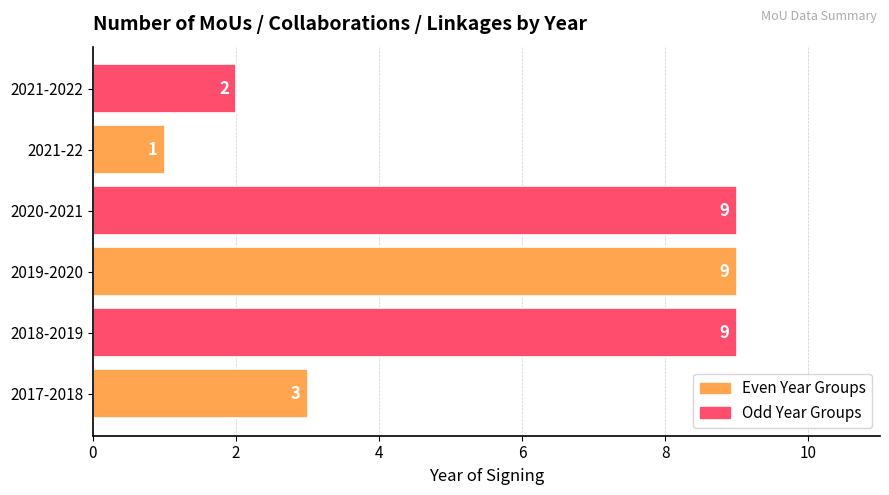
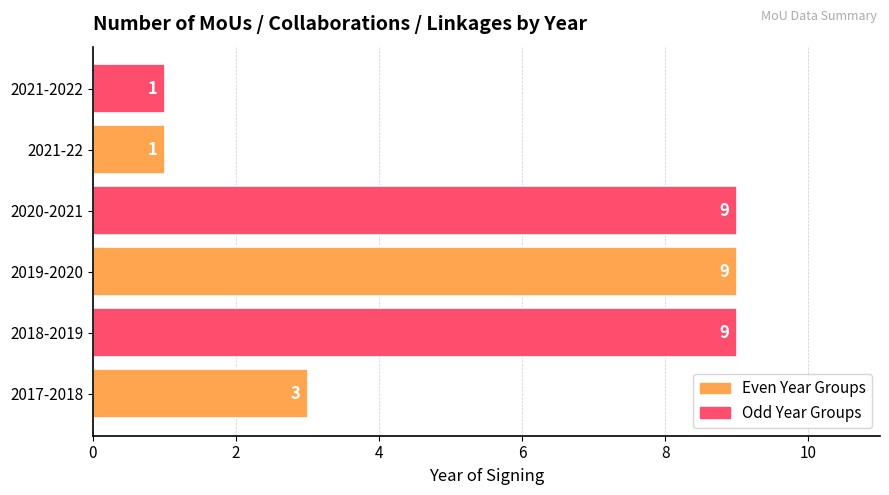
2021-2022: 2 -> 1
